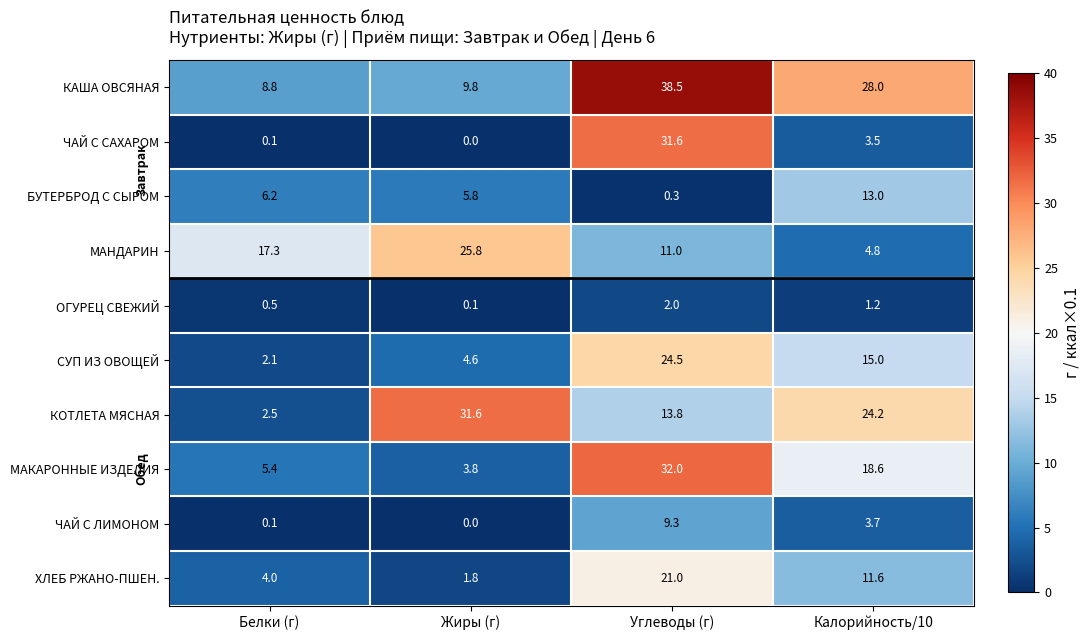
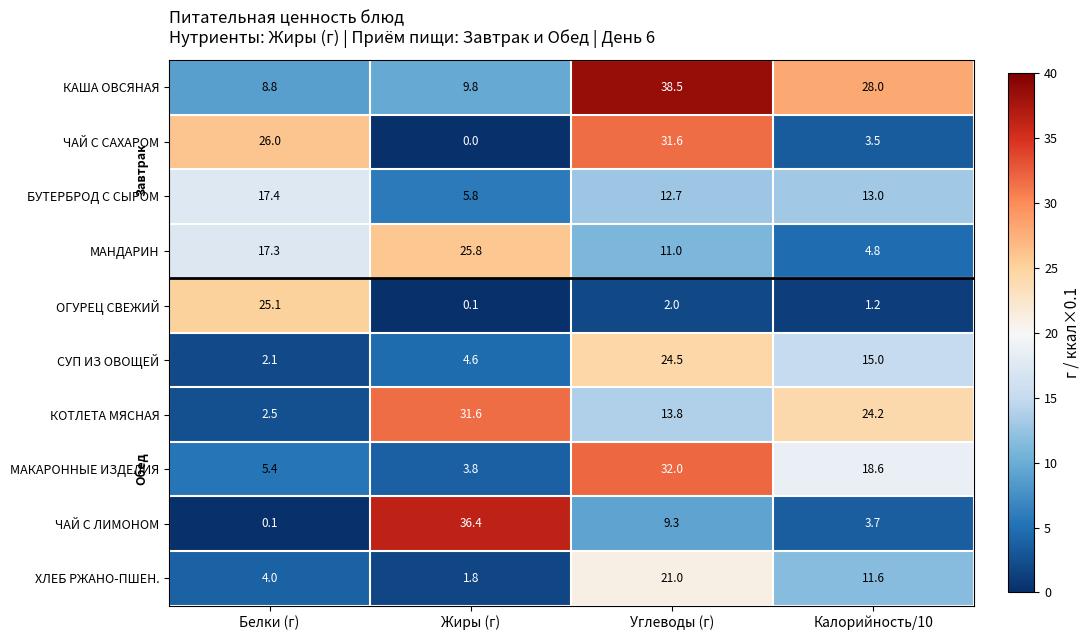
ЧАЙ С САХАРОМ, Белки (г): 0.1 -> 26.0
БУТЕРБРОД С СЫРОМ, Белки (г): 6.2 -> 17.4
БУТЕРБРОД С СЫРОМ, Углеводы (г): 0.3 -> 12.7
ОГУРЕЦ СВЕЖИЙ, Белки (г): 0.5 -> 25.1
ЧАЙ С ЛИМОНОМ, Жиры (г): 0.0 -> 36.4
